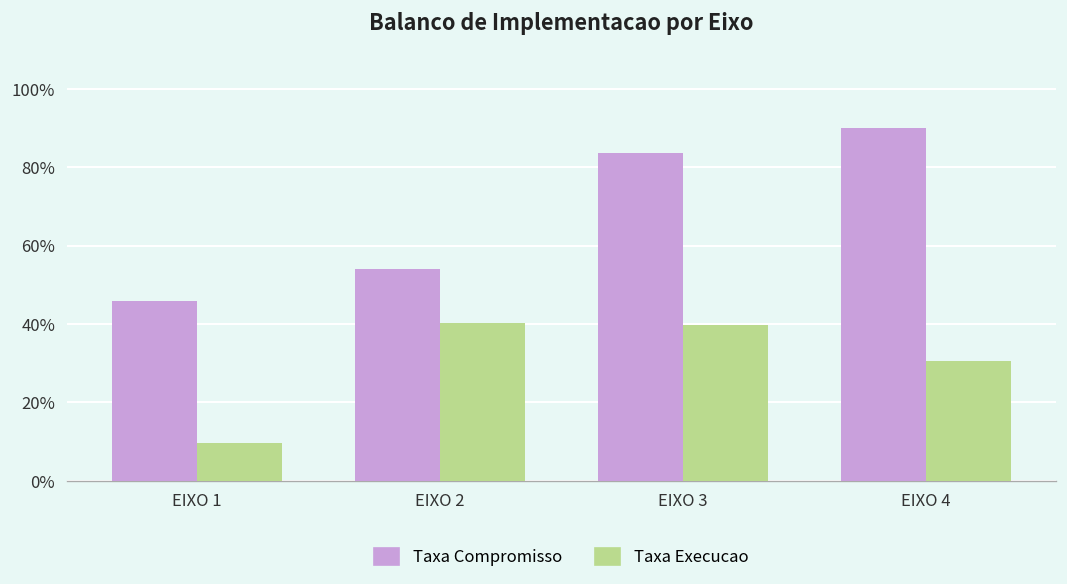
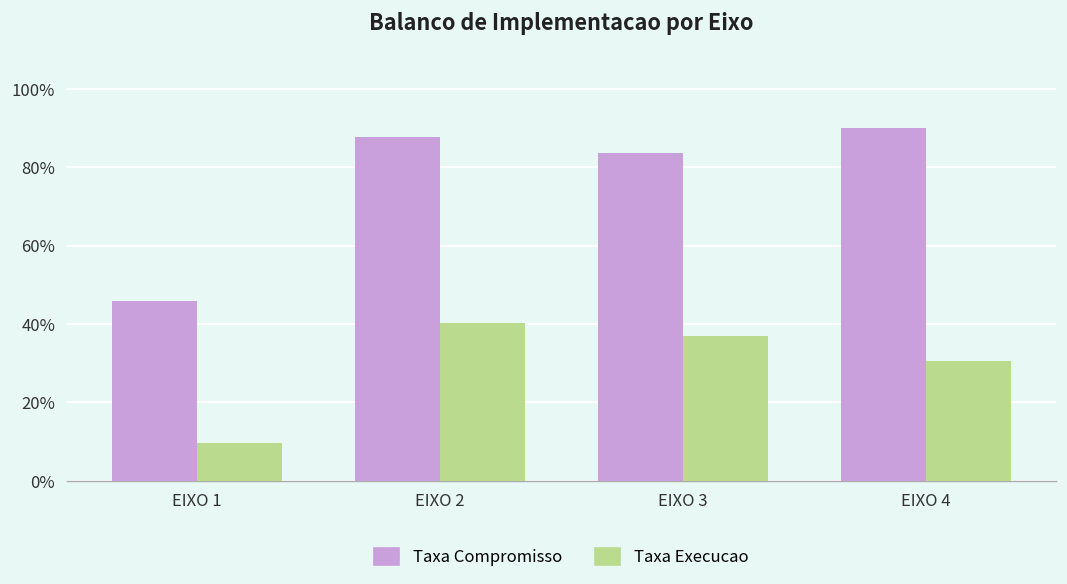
Taxa Compromisso, EIXO 2: 54% -> 88%
Taxa Execucao, EIXO 3: 40% -> 37%
